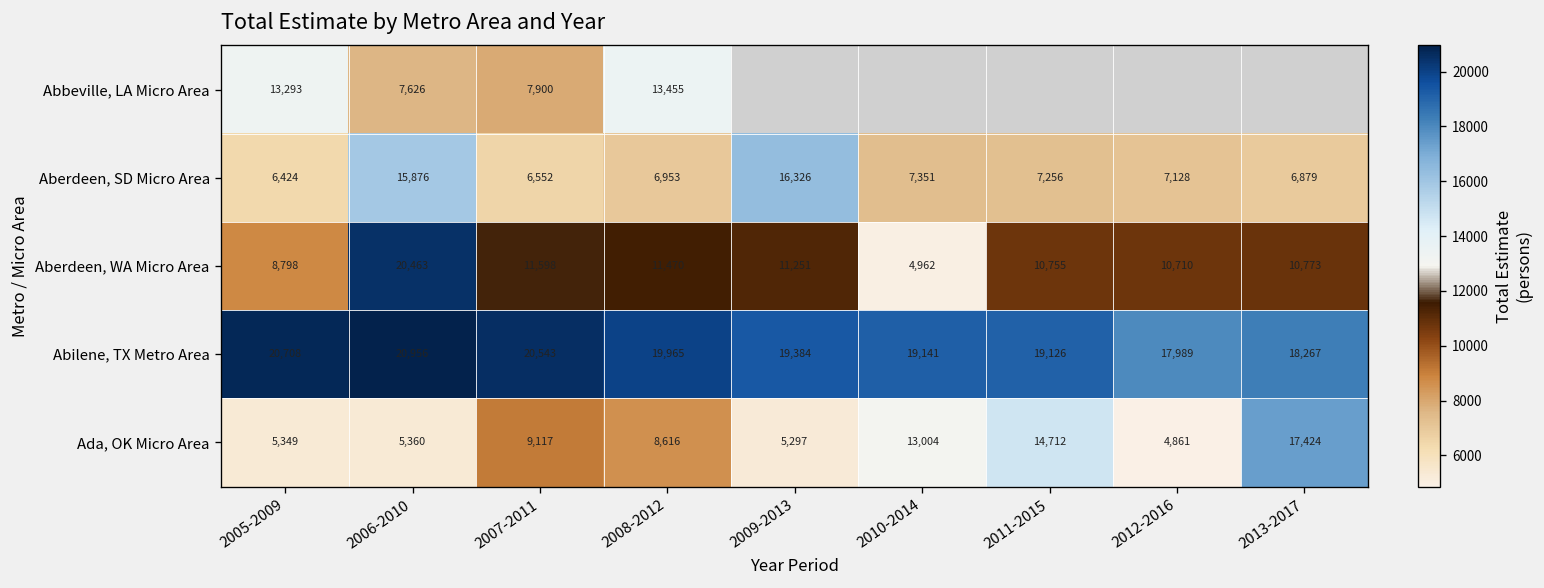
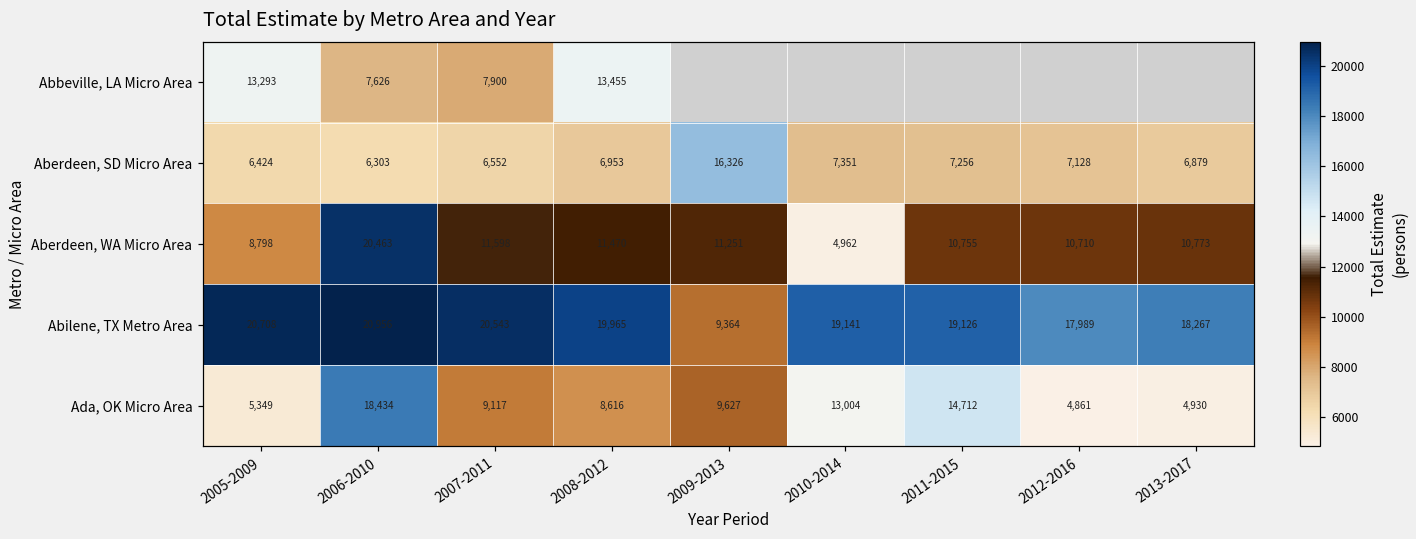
Aberdeen, SD Micro Area, 2006-2010: 15,876 -> 6,303
Abilene, TX Metro Area, 2009-2013: 19,384 -> 9,364
Ada, OK Micro Area, 2006-2010: 5,360 -> 18,434
Ada, OK Micro Area, 2009-2013: 5,297 -> 9,627
Ada, OK Micro Area, 2013-2017: 17,424 -> 4,930
